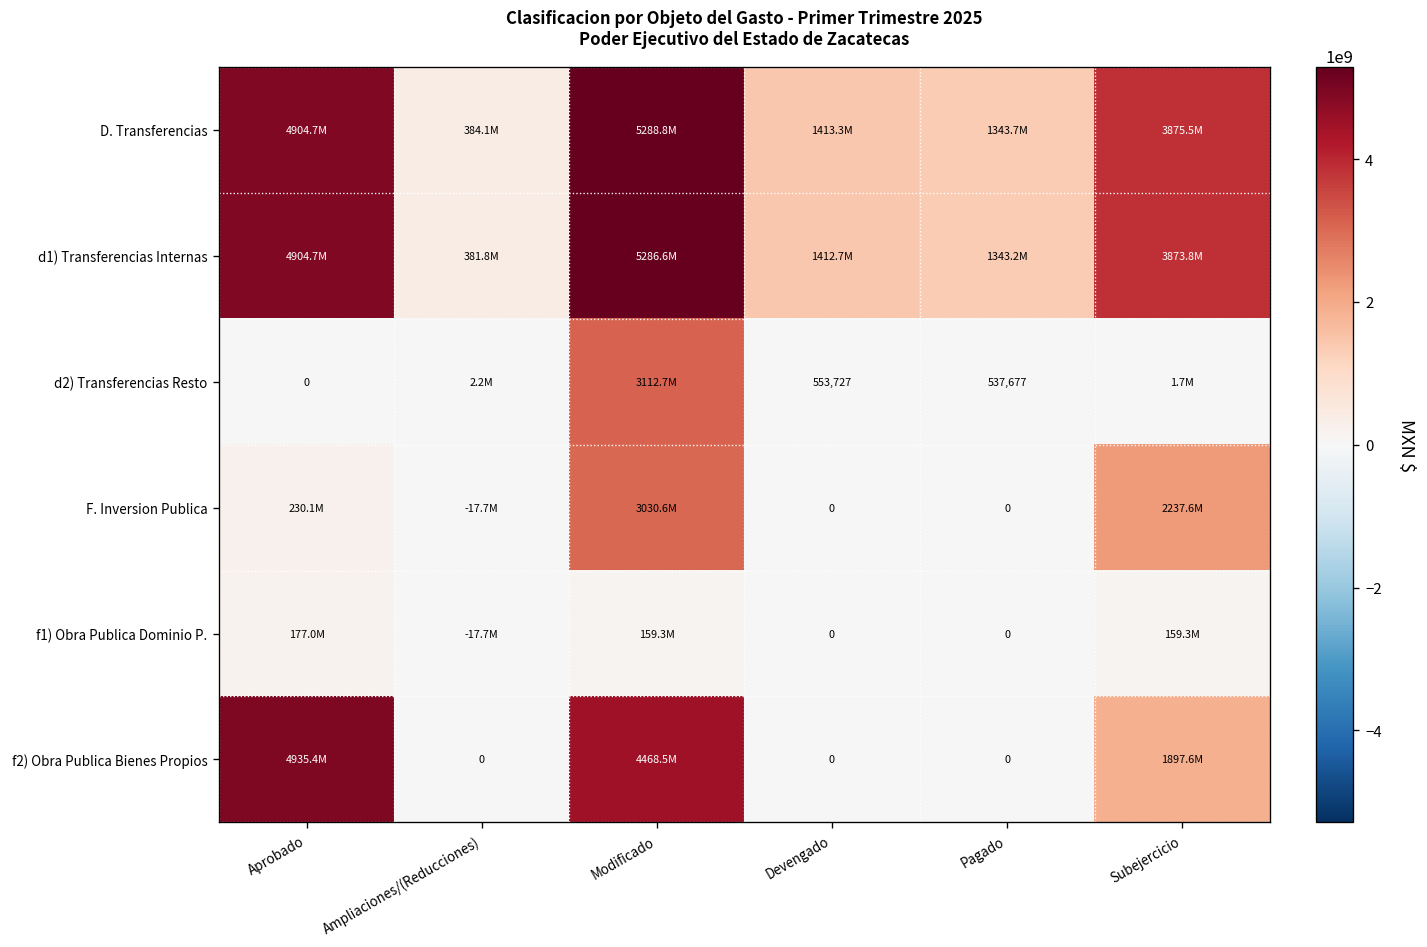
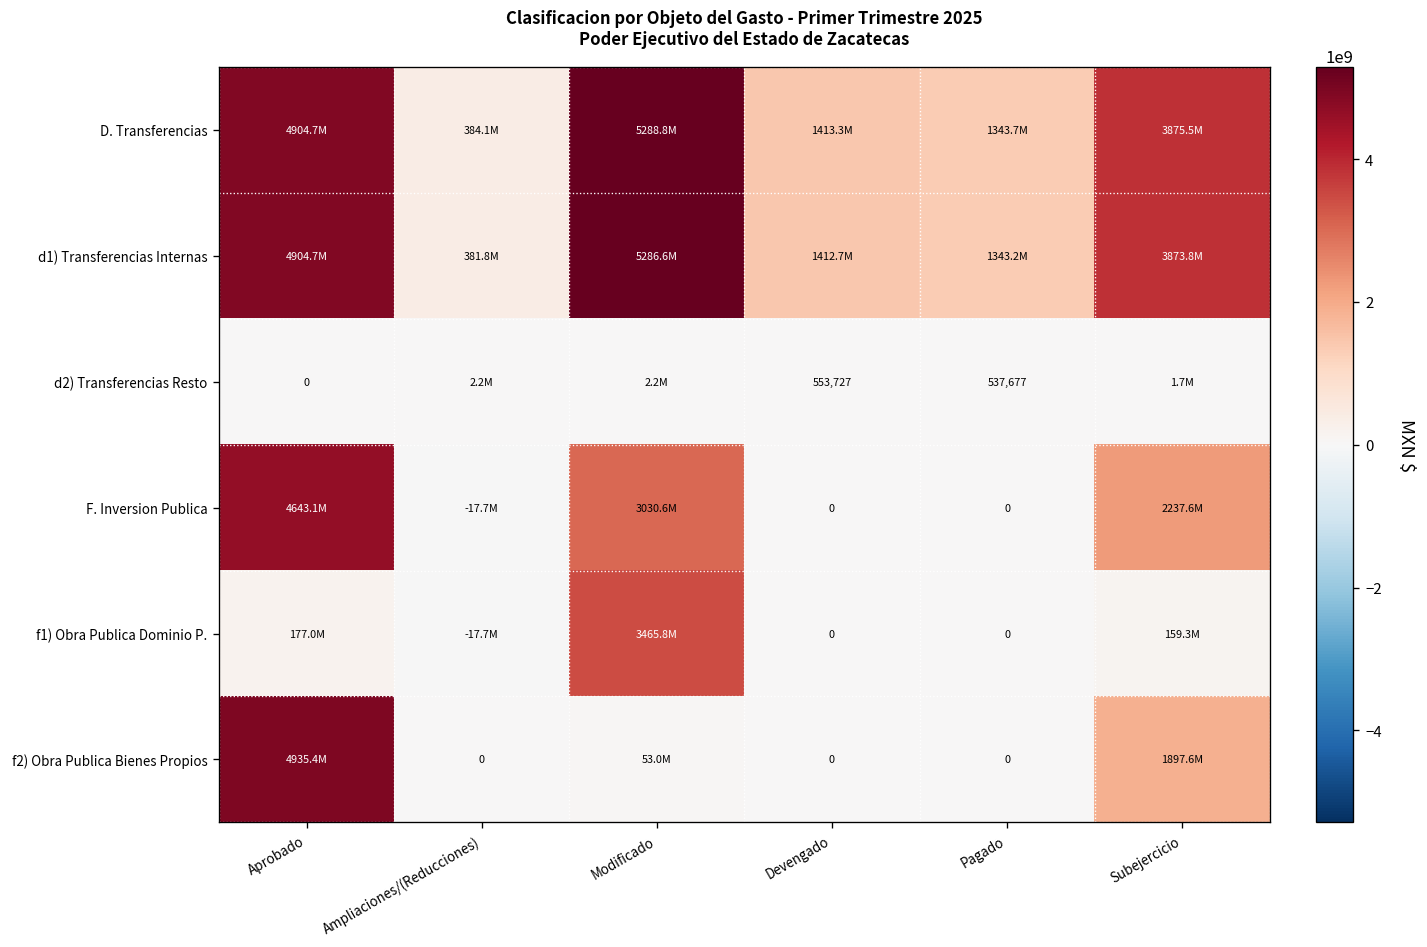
d2) Transferencias Resto, Modificado: 3112.7M -> 2.2M
F. Inversion Publica, Aprobado: 230.1M -> 4643.1M
f1) Obra Publica Dominio P., Modificado: 159.3M -> 3465.8M
f2) Obra Publica Bienes Propios, Modificado: 4468.5M -> 53.0M
